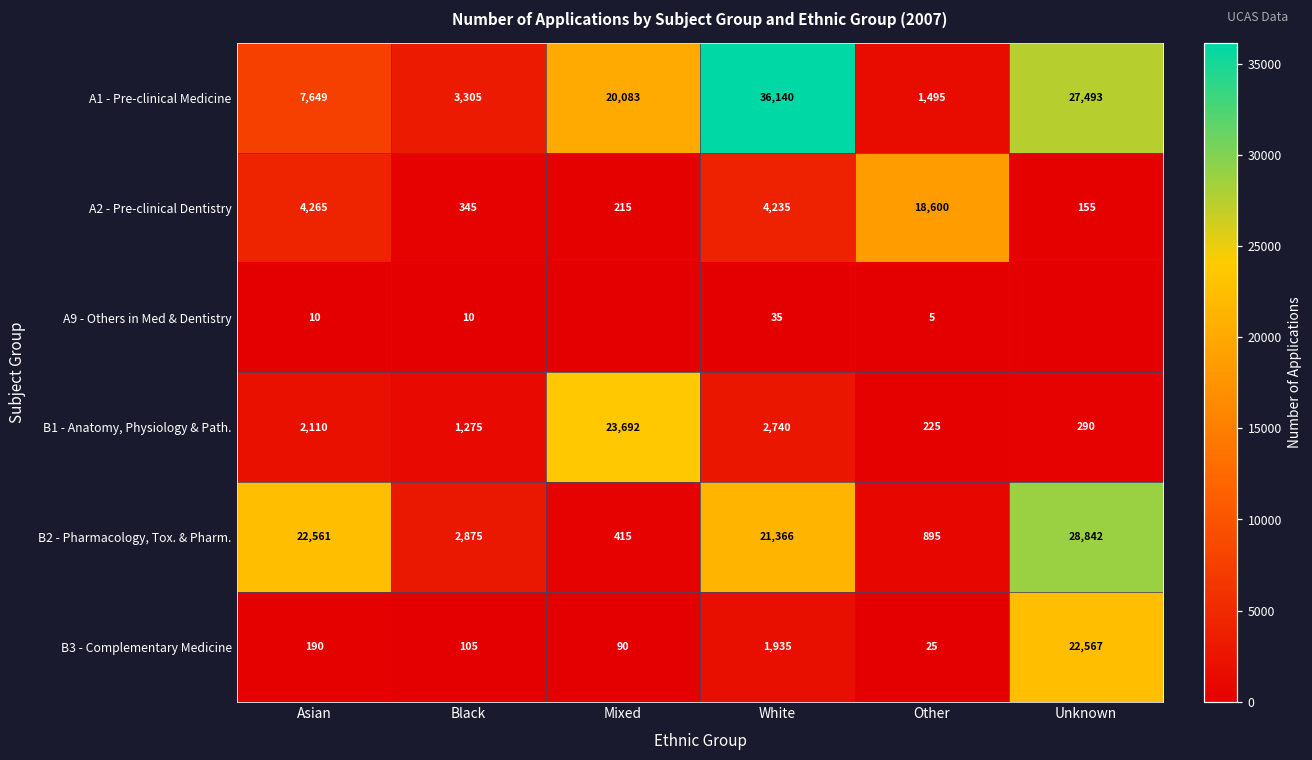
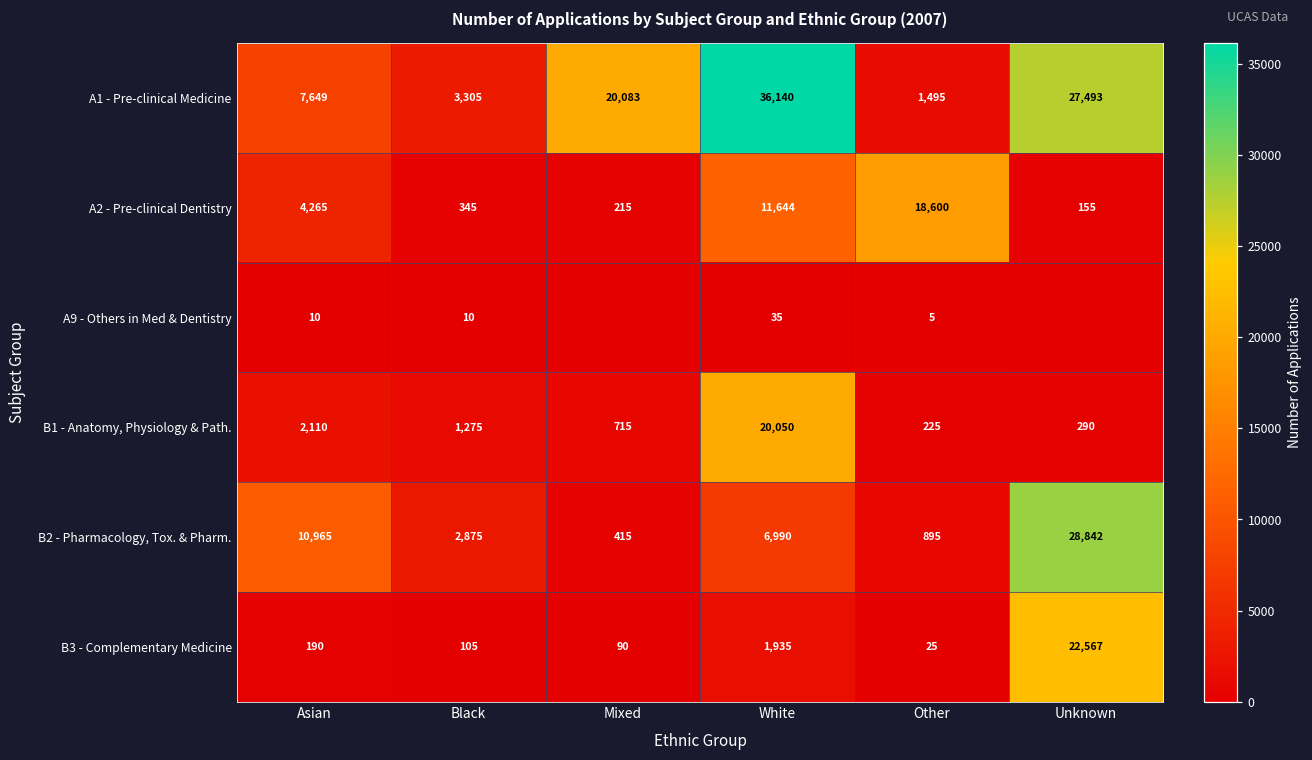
A2 - Pre-clinical Dentistry, White: 4,235 -> 11,644
B1 - Anatomy, Physiology & Path., Mixed: 23,692 -> 715
B1 - Anatomy, Physiology & Path., White: 2,740 -> 20,050
B2 - Pharmacology, Tox. & Pharm., Asian: 22,561 -> 10,965
B2 - Pharmacology, Tox. & Pharm., White: 21,366 -> 6,990
